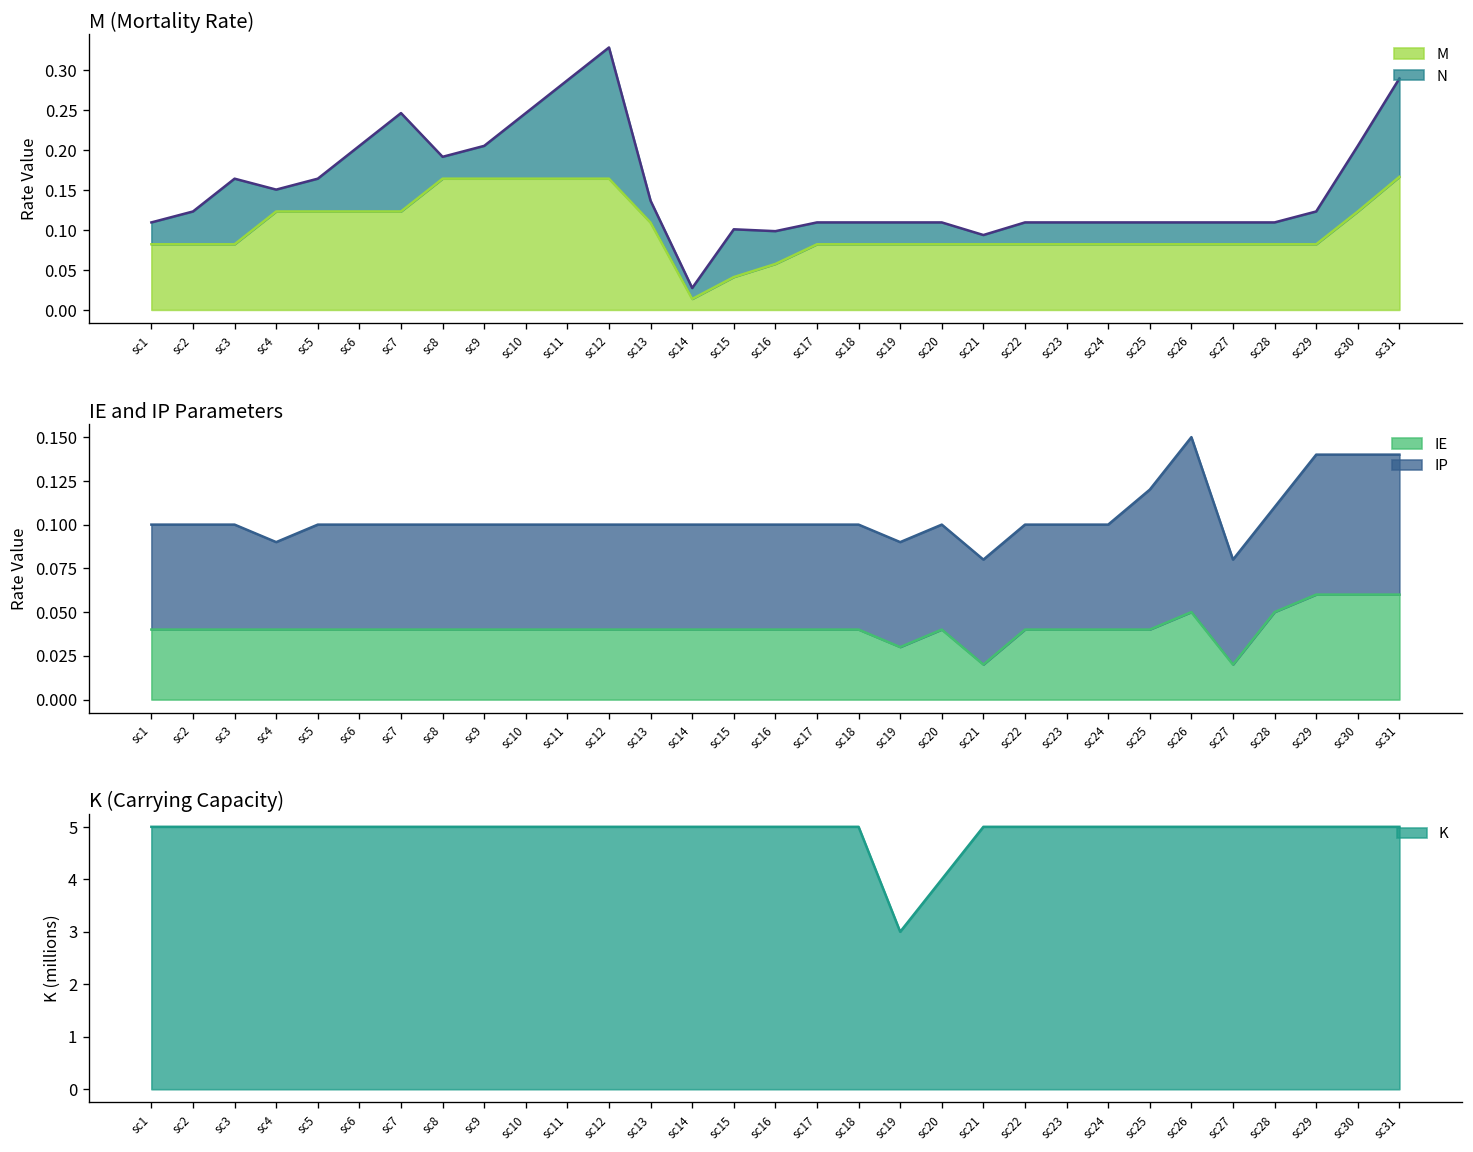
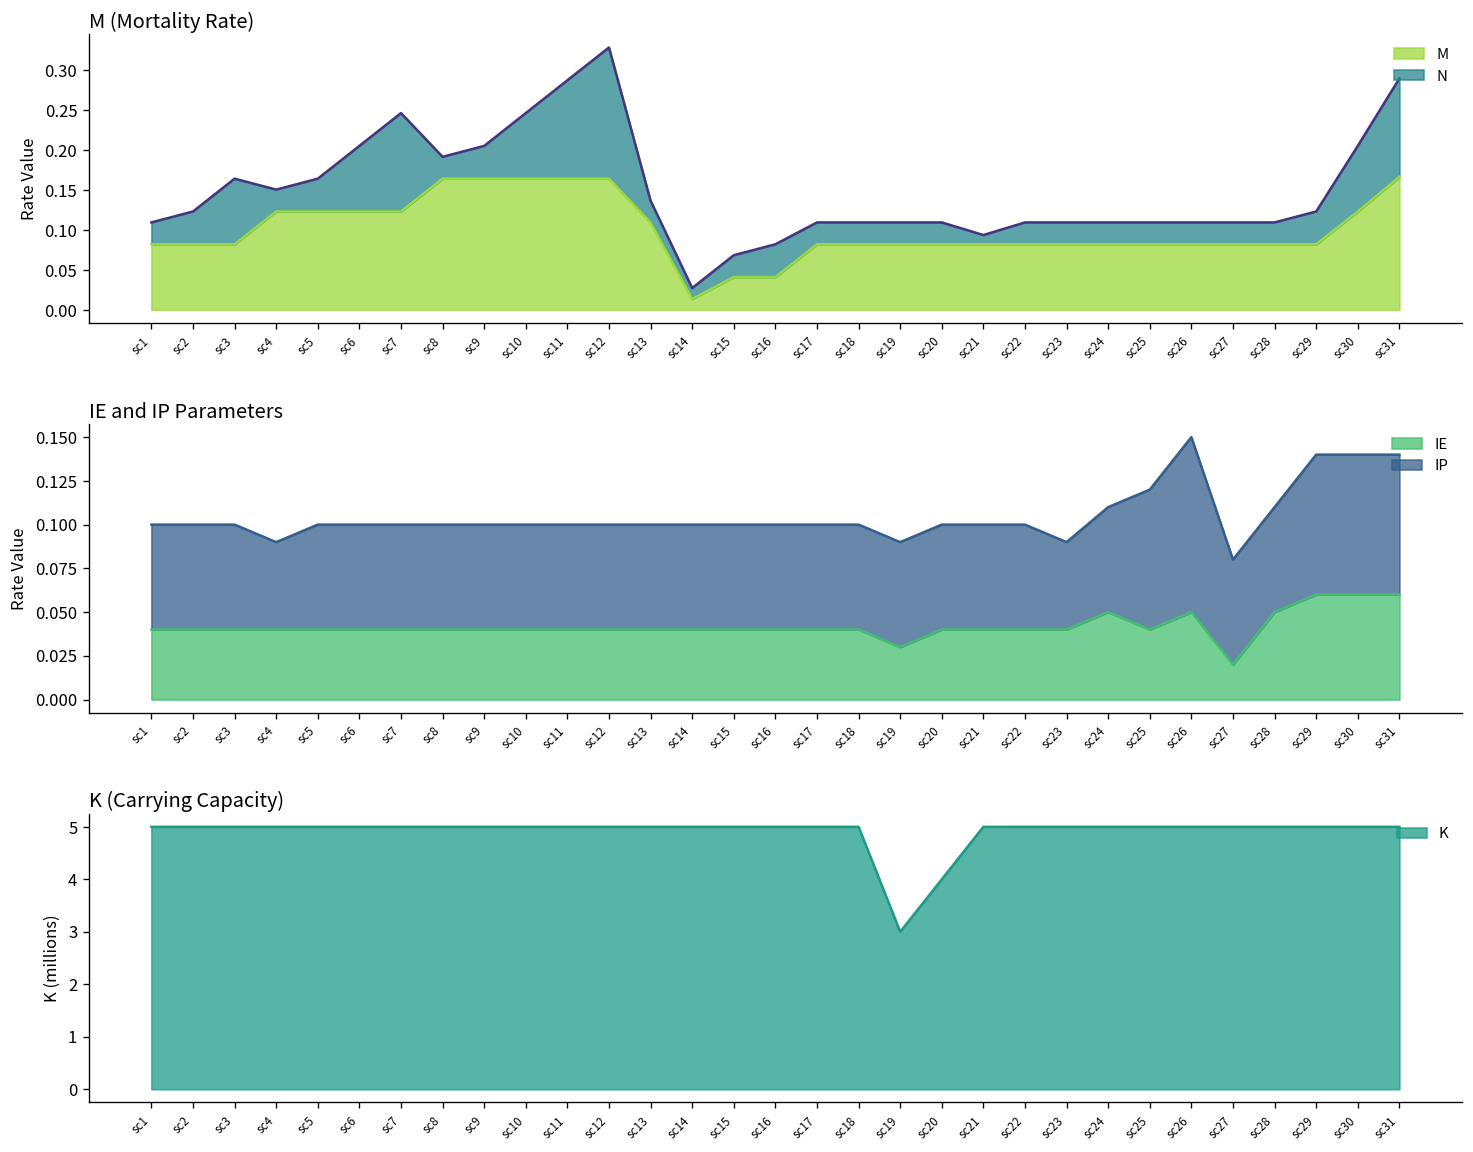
M (Mortality Rate), N, sc15: 0.06 -> 0.03
M (Mortality Rate), M, sc16: 0.06 -> 0.04
IE and IP Parameters, IE, sc21: 0.02 -> 0.04
IE and IP Parameters, IP, sc23: 0.06 -> 0.05
IE and IP Parameters, IE, sc24: 0.04 -> 0.05
